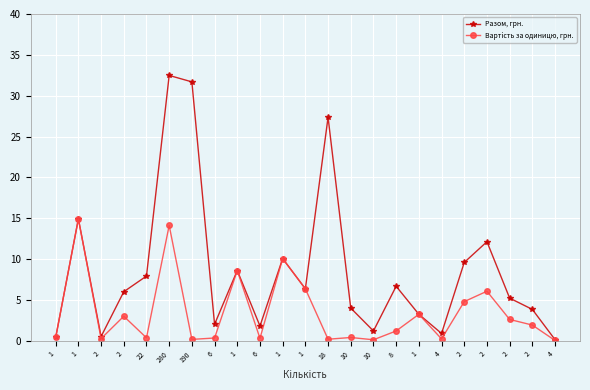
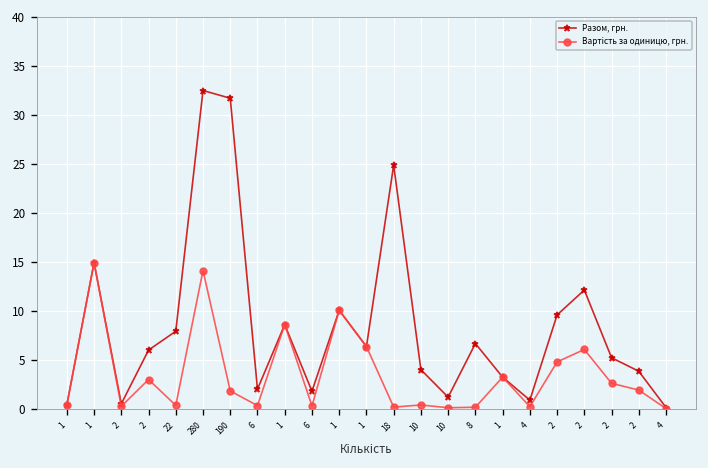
Вартість за одиницю, грн., 190: 0 -> 2
Разом, грн., 18: 27 -> 25
Вартість за одиницю, грн., 8: 1 -> 0
